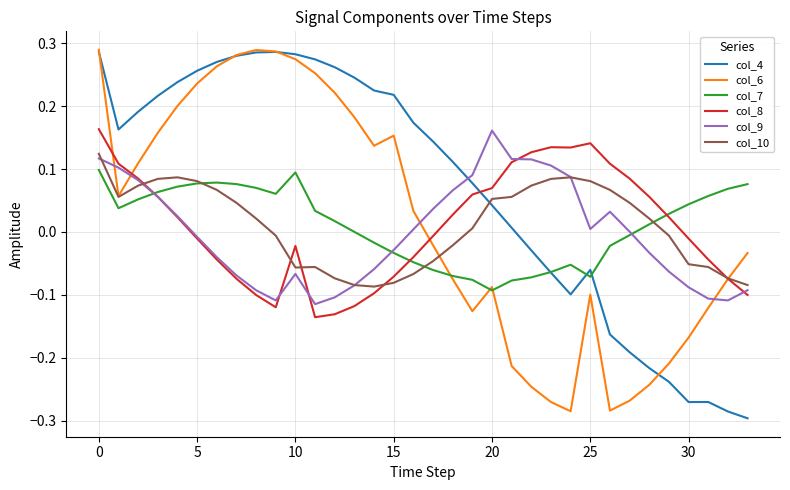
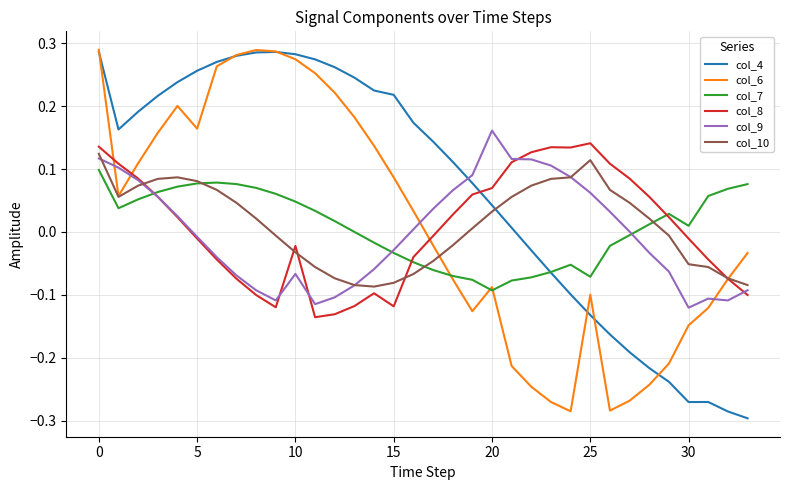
col_8, 0: 0.16 -> 0.14
col_6, 5: 0.24 -> 0.16
col_7, 10: 0.09 -> 0.05
col_10, 10: -0.06 -> -0.03
col_6, 15: 0.15 -> 0.09
col_8, 15: -0.07 -> -0.12
col_10, 20: 0.05 -> 0.03
col_4, 25: -0.06 -> -0.13
col_9, 25: 0.00 -> 0.06
col_10, 25: 0.08 -> 0.11
col_6, 30: -0.17 -> -0.15
col_7, 30: 0.04 -> 0.01
col_9, 30: -0.09 -> -0.12
